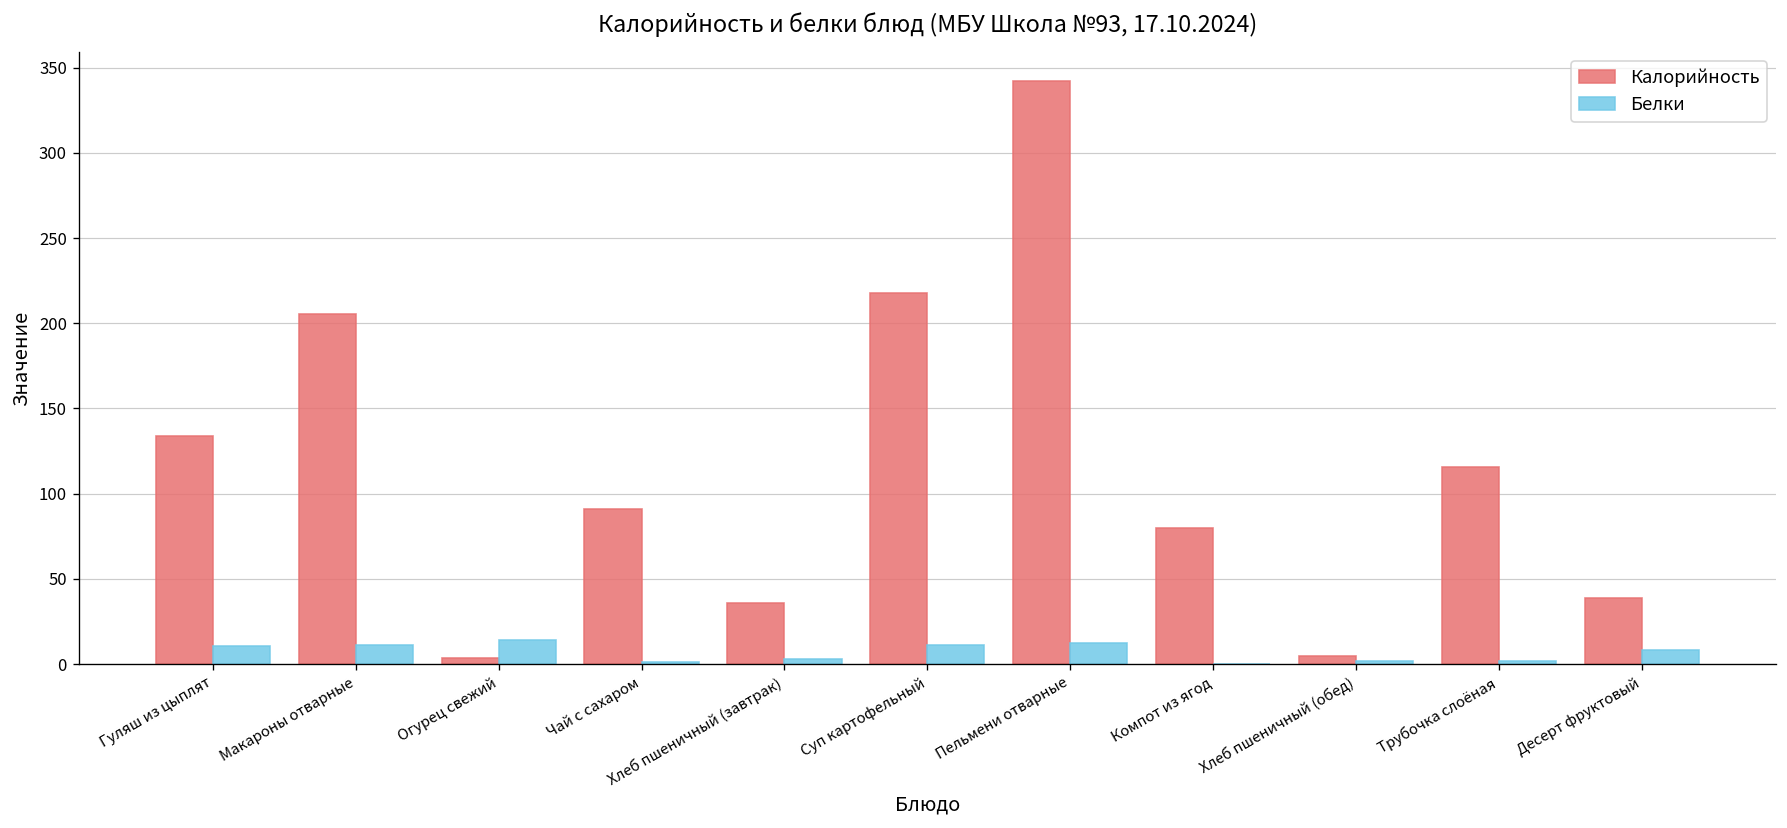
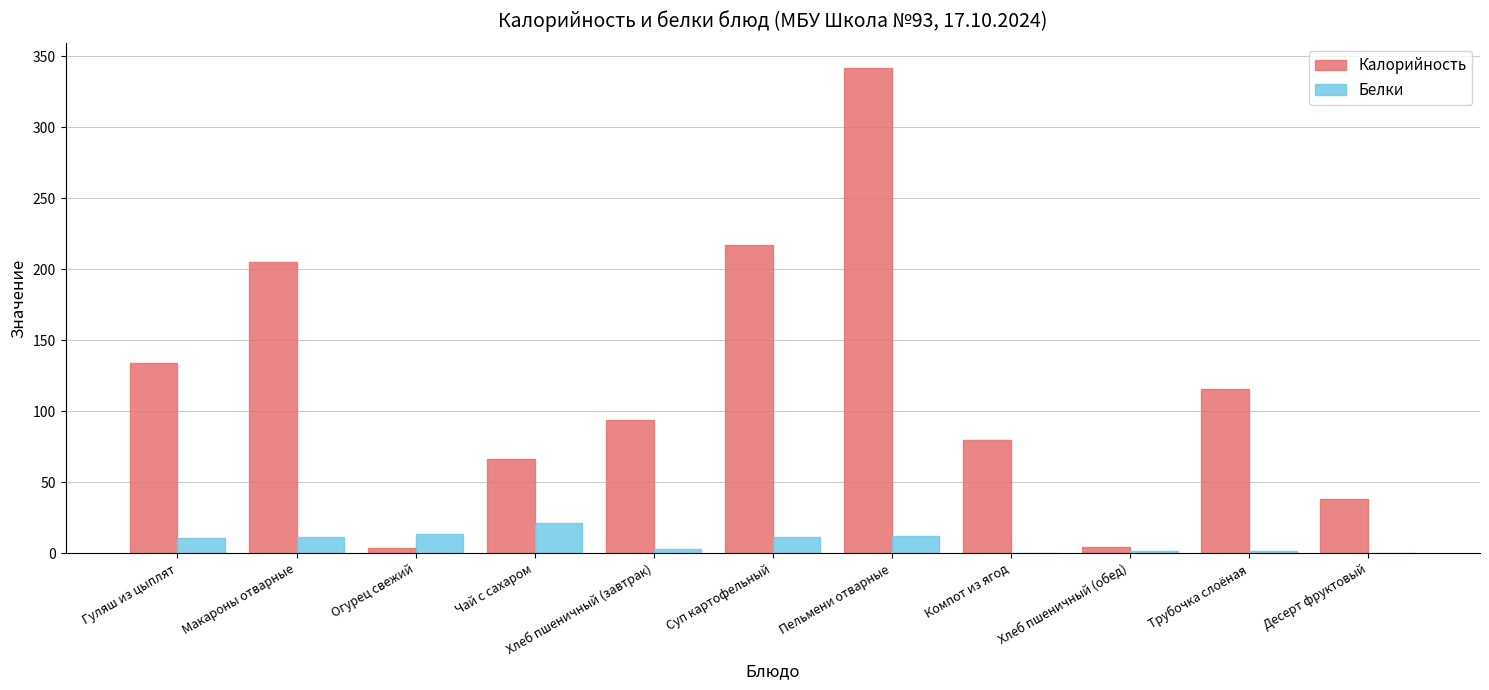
Калорийность, Чай с сахаром: 91 -> 66
Белки, Чай с сахаром: 1 -> 21
Калорийность, Хлеб пшеничный (завтрак): 36 -> 94
Белки, Десерт фруктовый: 8 -> 0
